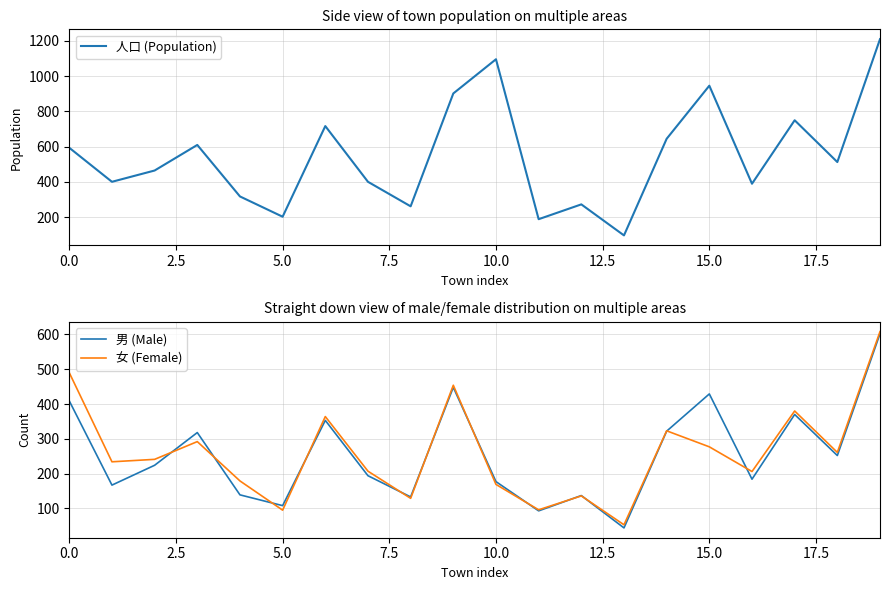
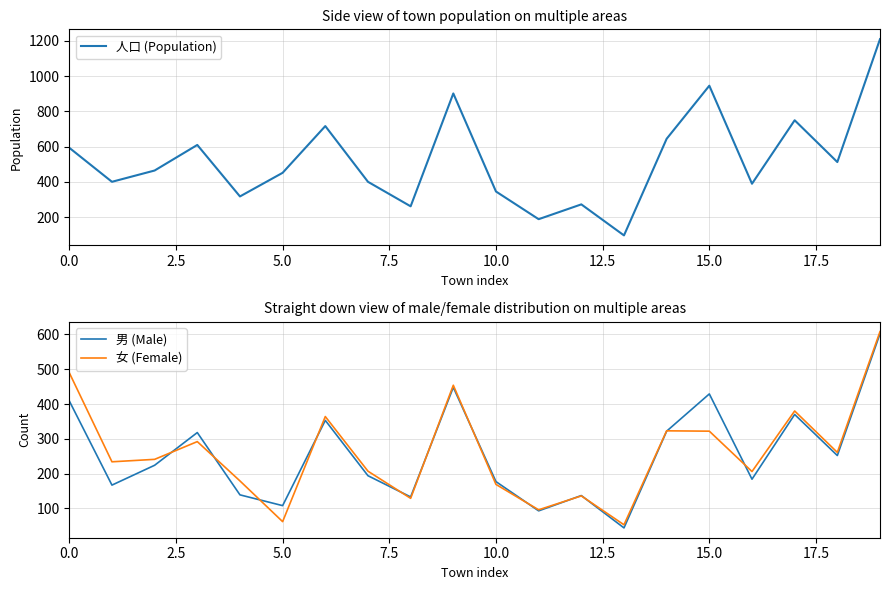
Side view of town population on multiple areas, 5.0: 200 -> 450
Side view of town population on multiple areas, 10.0: 1100 -> 350
Straight down view of male/female distribution on multiple areas, 女 (Female), 5.0: 100 -> 60
Straight down view of male/female distribution on multiple areas, 女 (Female), 15.0: 280 -> 320
